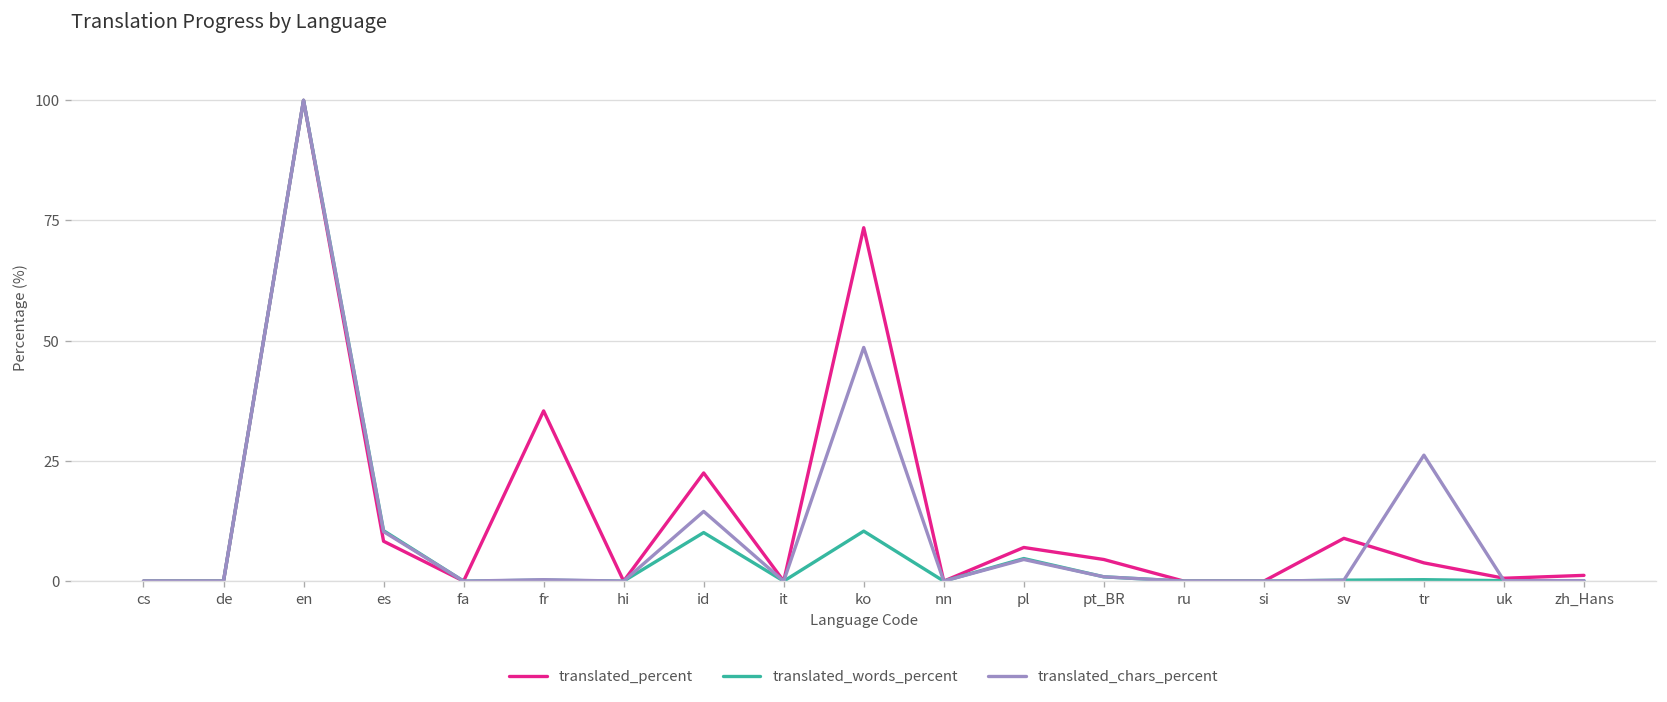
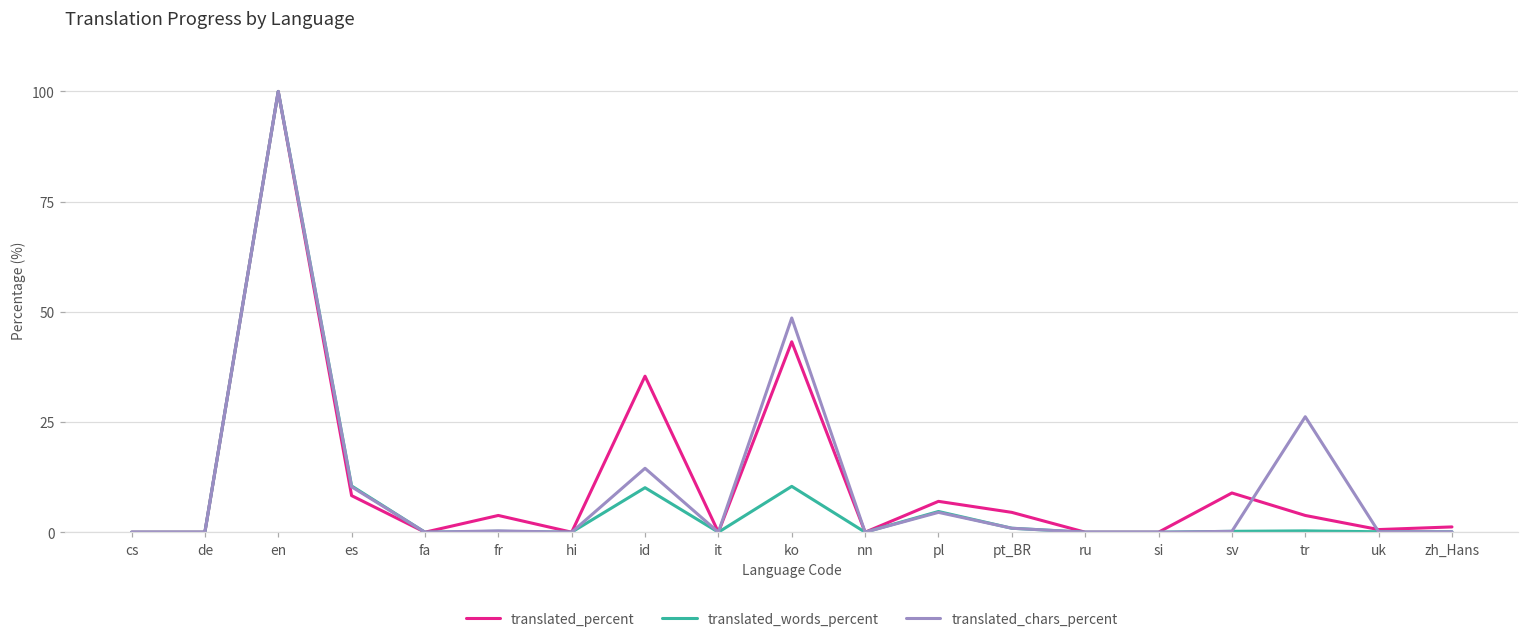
translated_percent, fr: 35 -> 4
translated_percent, id: 23 -> 35
translated_percent, ko: 74 -> 43
